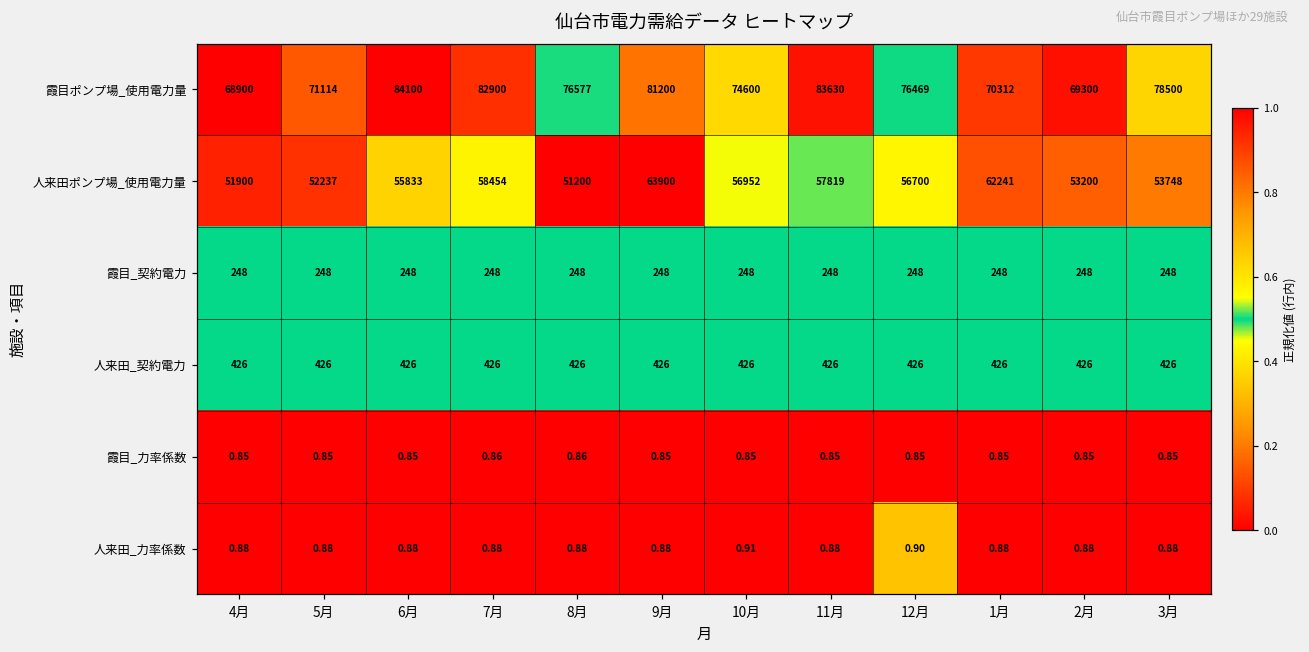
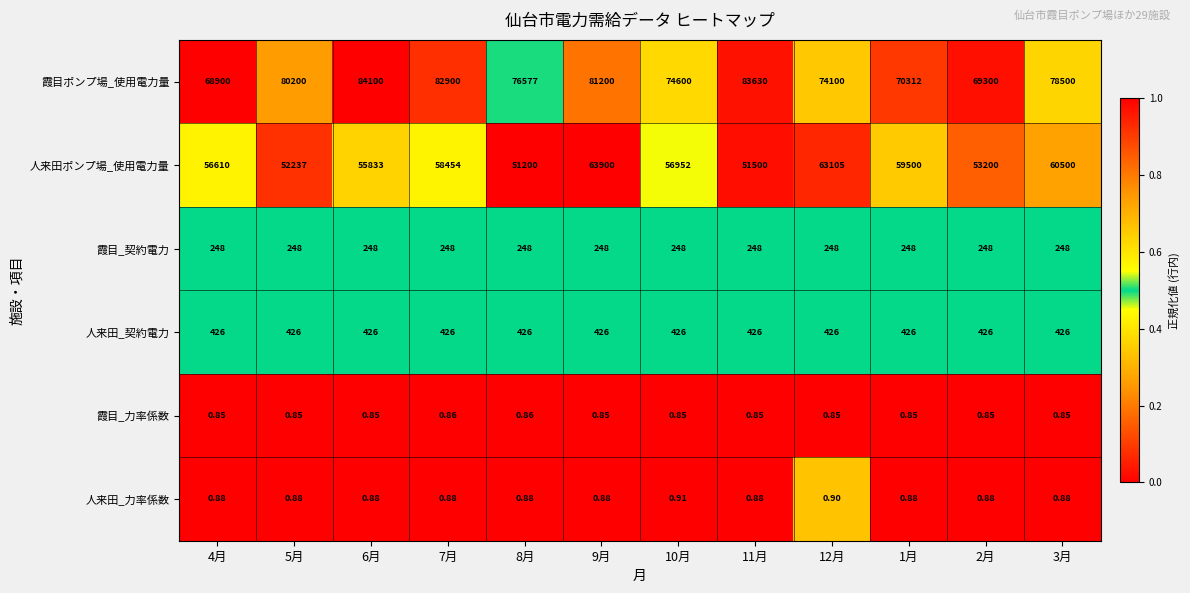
霞目ポンプ場_使用電力量, 5月: 71114 -> 80200
霞目ポンプ場_使用電力量, 12月: 76469 -> 74100
人来田ポンプ場_使用電力量, 4月: 51900 -> 56610
人来田ポンプ場_使用電力量, 11月: 57819 -> 51500
人来田ポンプ場_使用電力量, 12月: 56700 -> 63105
人来田ポンプ場_使用電力量, 1月: 62241 -> 59500
人来田ポンプ場_使用電力量, 3月: 53748 -> 60500
